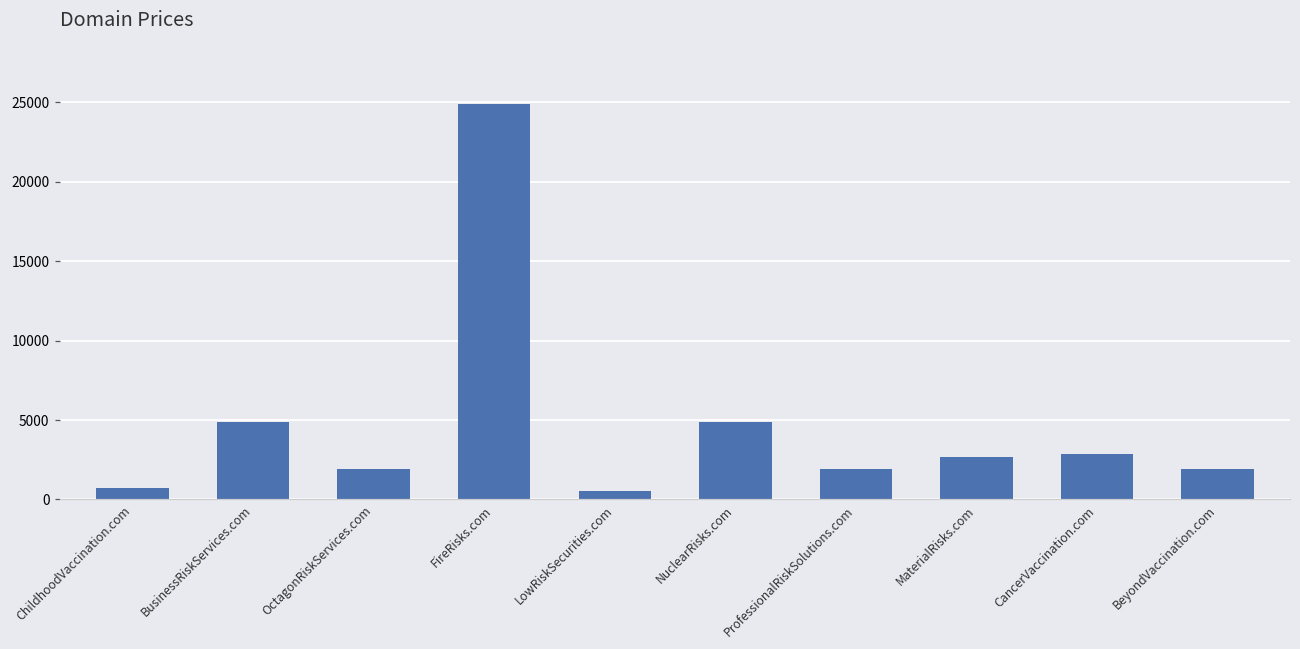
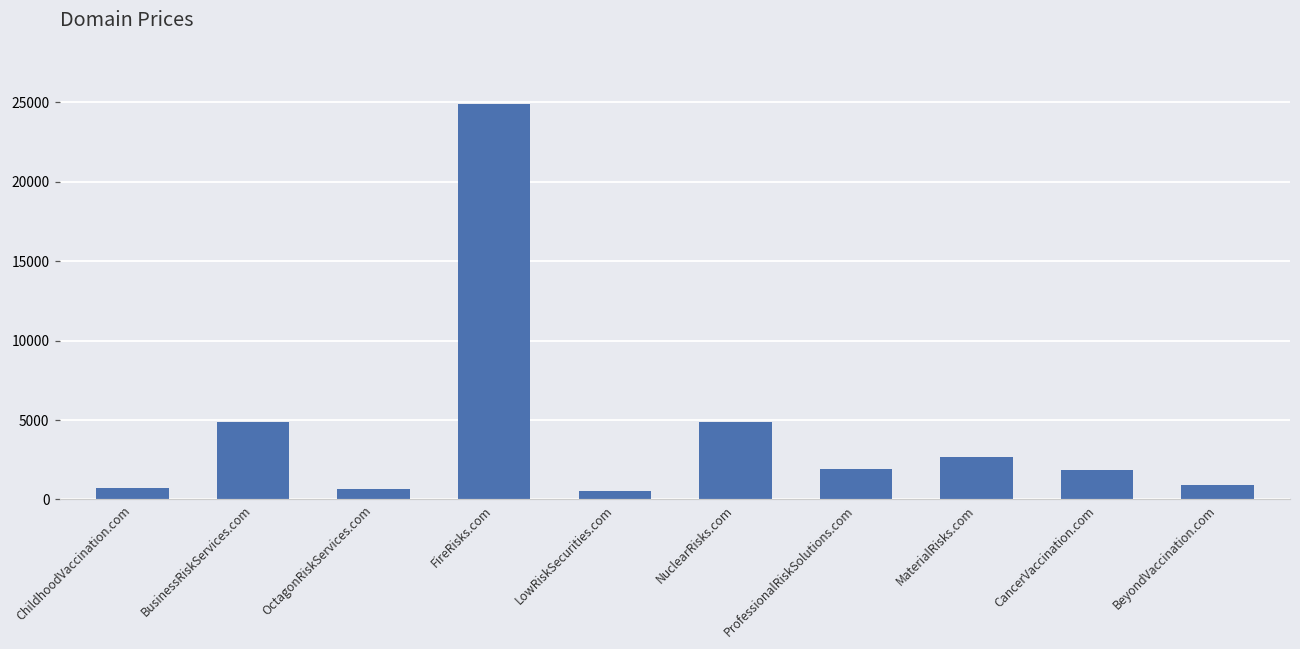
OctagonRiskServices.com: 1900 -> 700
CancerVaccination.com: 2900 -> 1900
BeyondVaccination.com: 1900 -> 900
